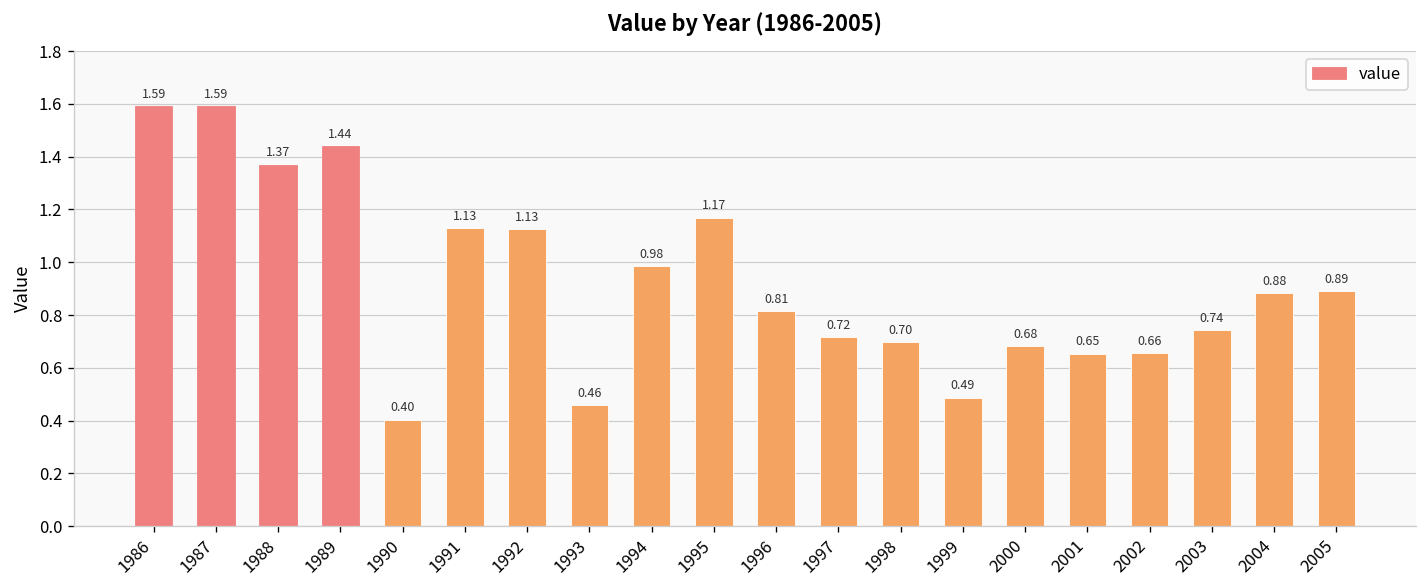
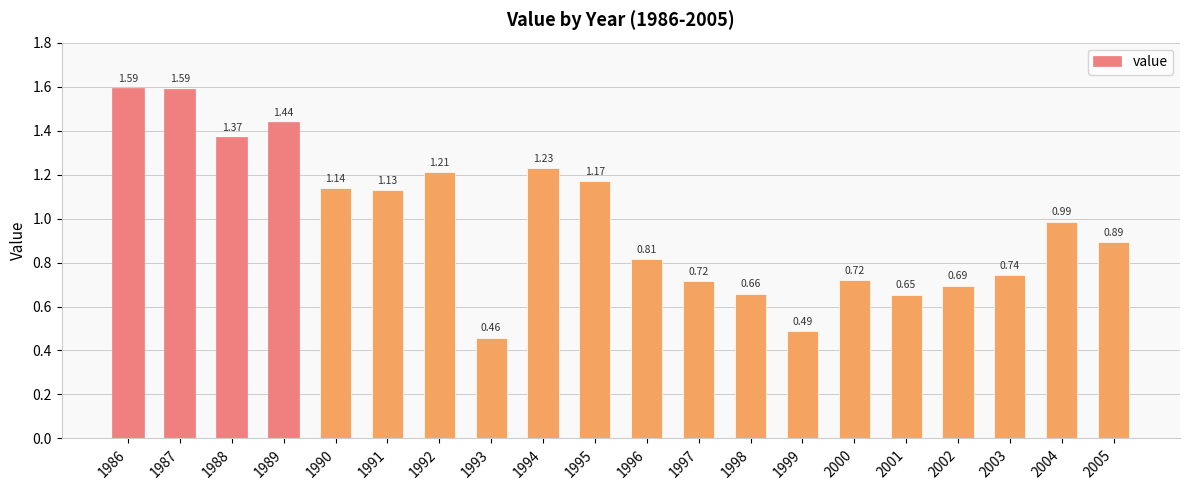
1990: 0.40 -> 1.14
1992: 1.13 -> 1.21
1994: 0.98 -> 1.23
1998: 0.70 -> 0.66
2000: 0.68 -> 0.72
2002: 0.66 -> 0.69
2004: 0.88 -> 0.99
